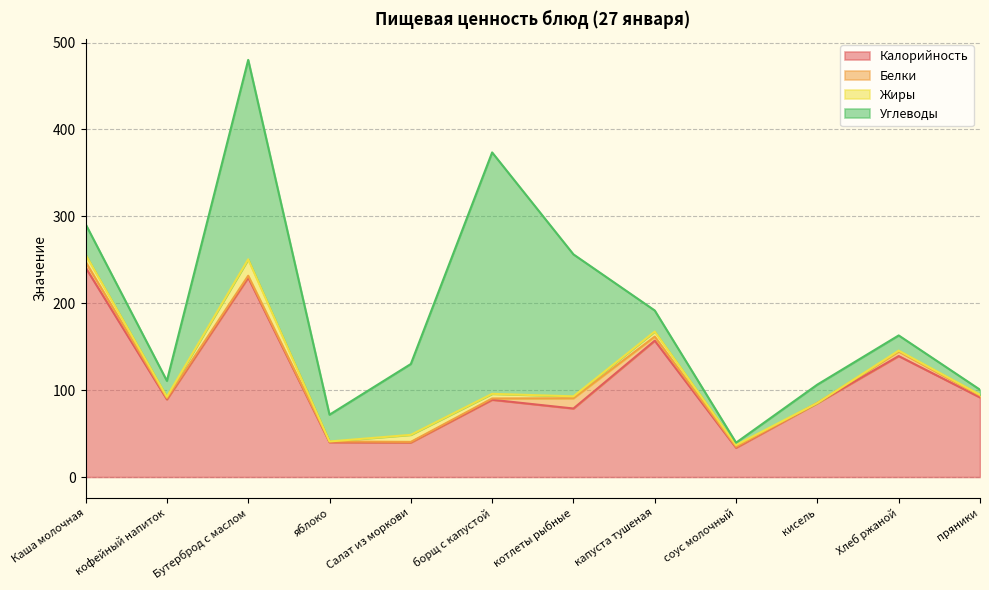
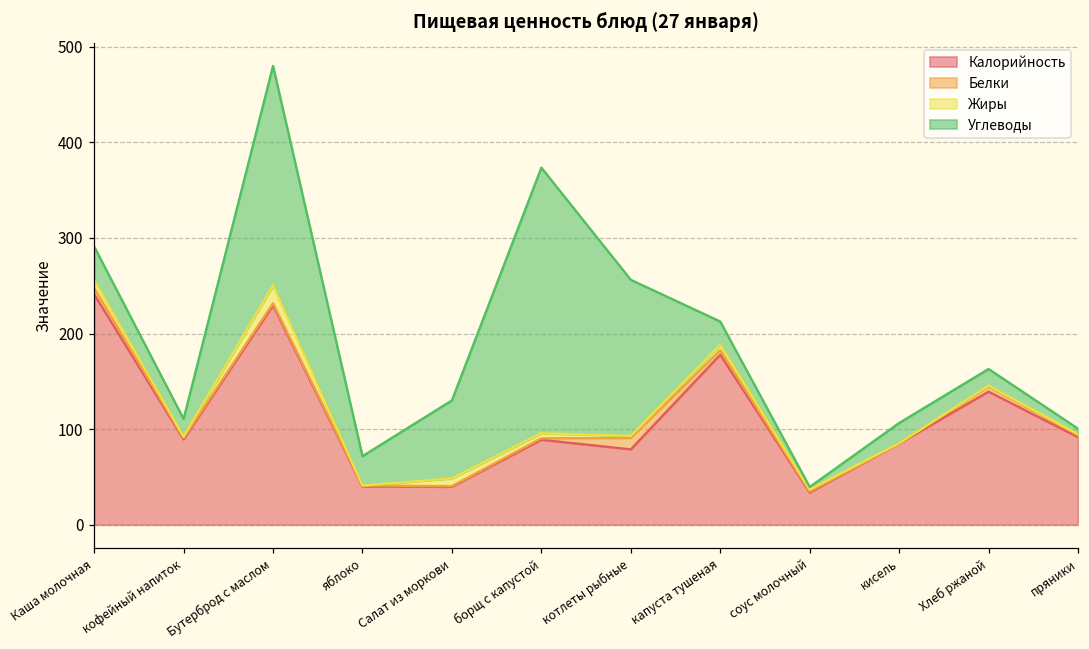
Калорийность, капуста тушеная: 160 -> 180
